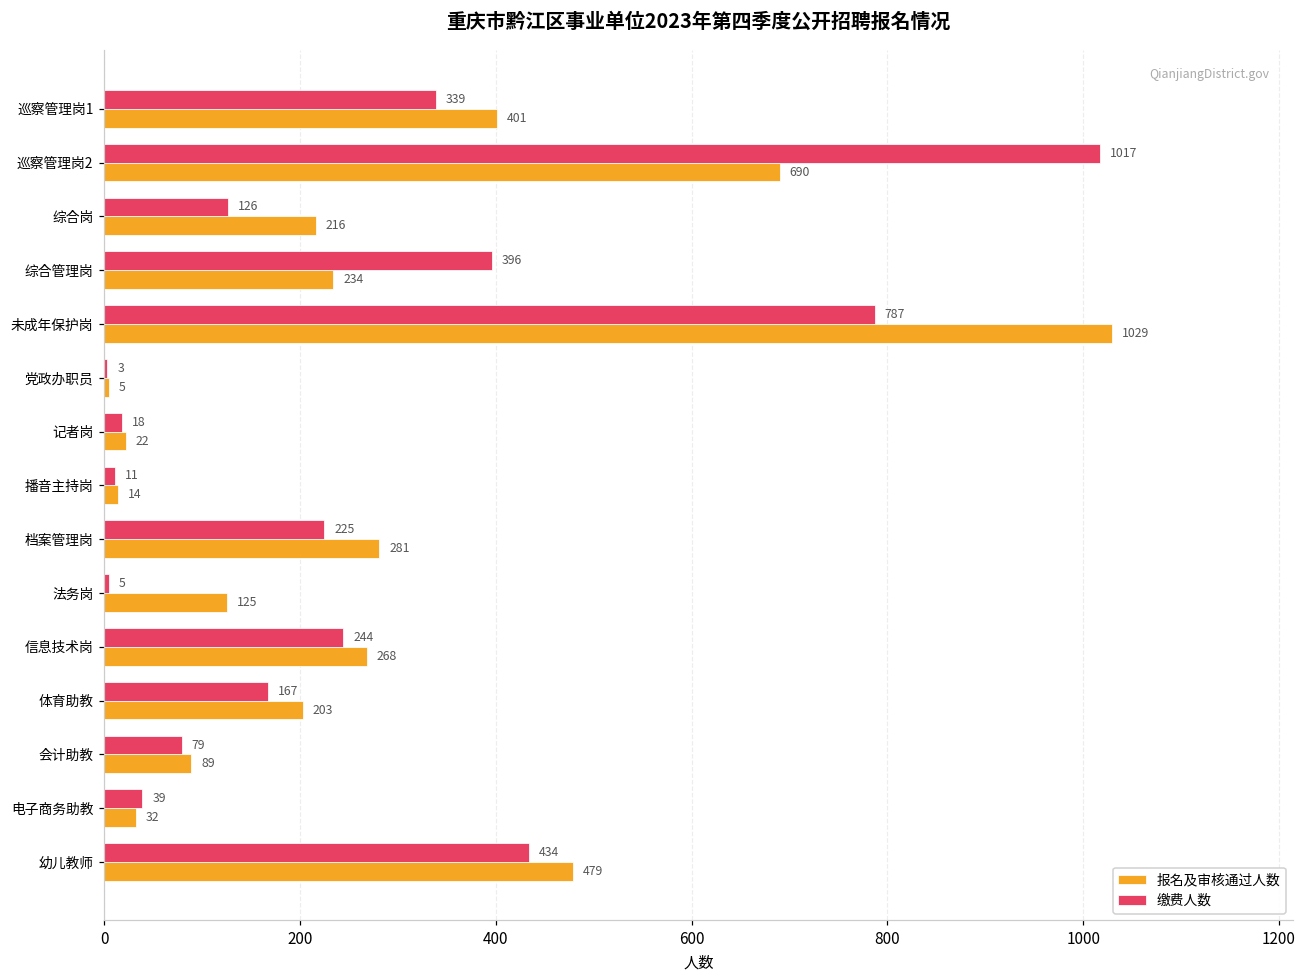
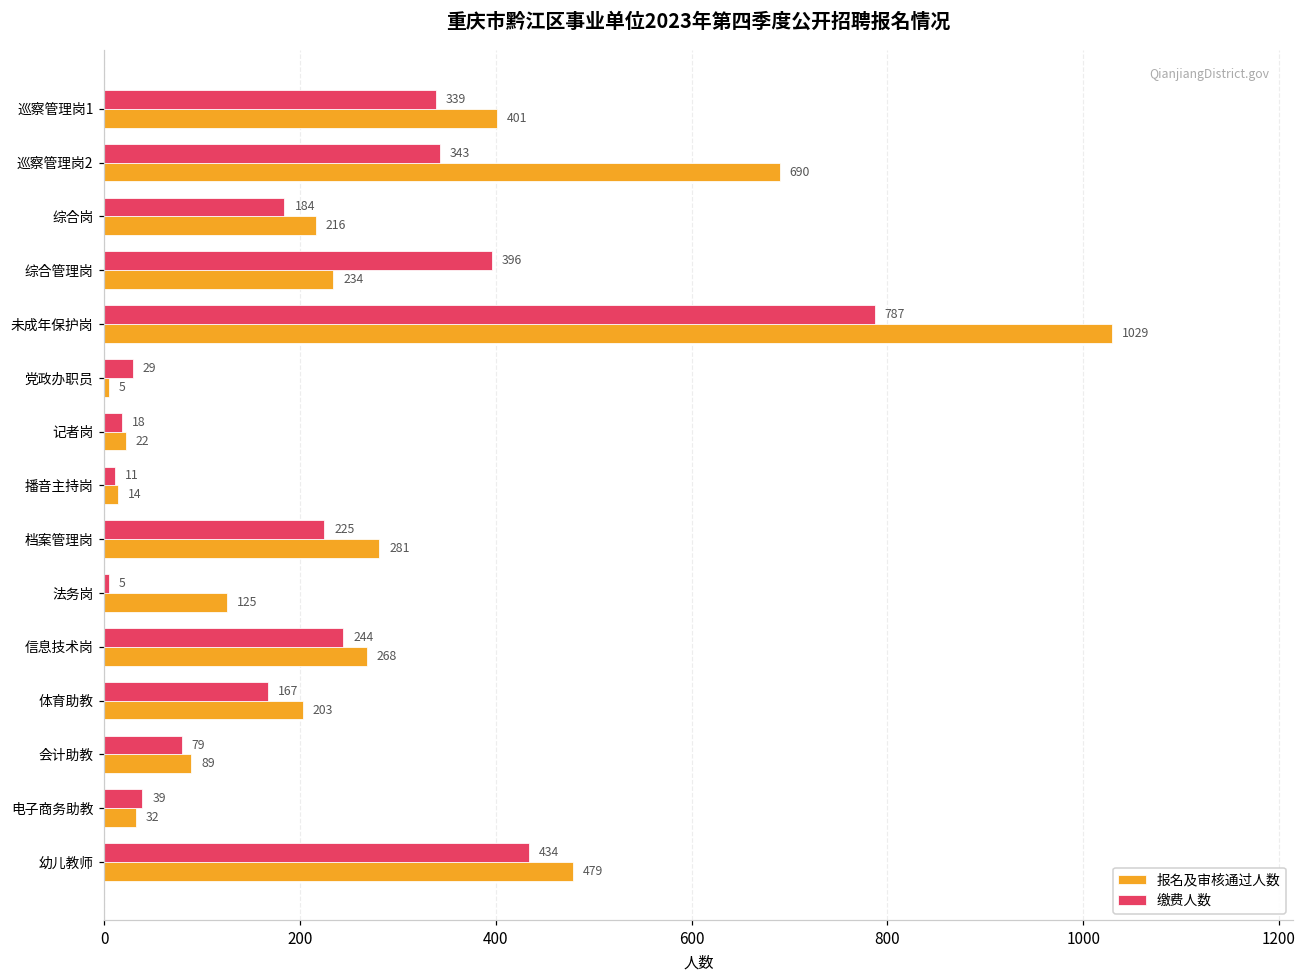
缴费人数, 巡察管理岗2: 1017 -> 343
缴费人数, 综合岗: 126 -> 184
缴费人数, 党政办职员: 3 -> 29
